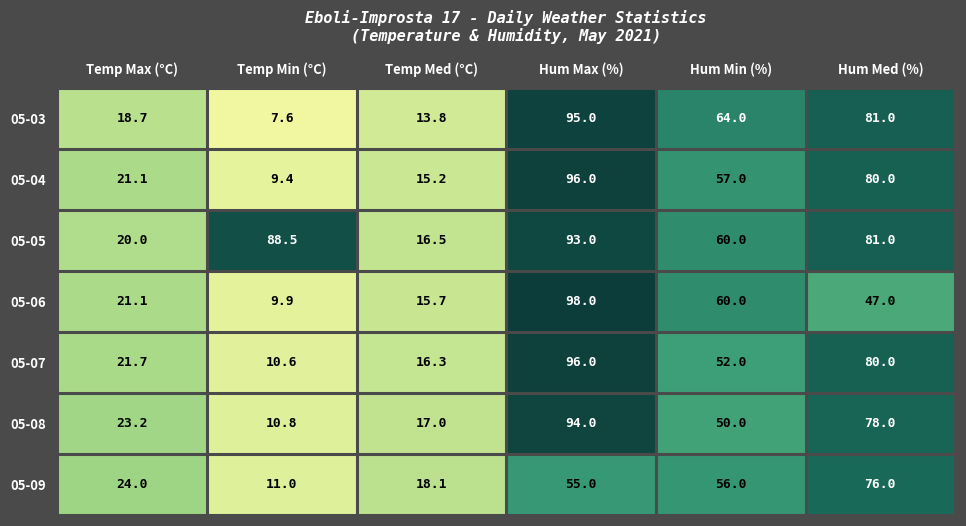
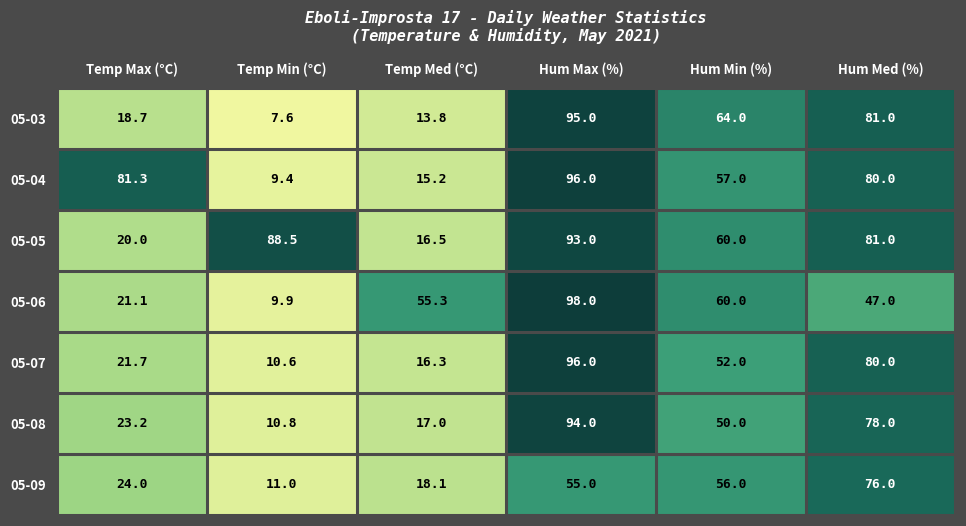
05-04, Temp Max (°C): 21.1 -> 81.3
05-06, Temp Med (°C): 15.7 -> 55.3
